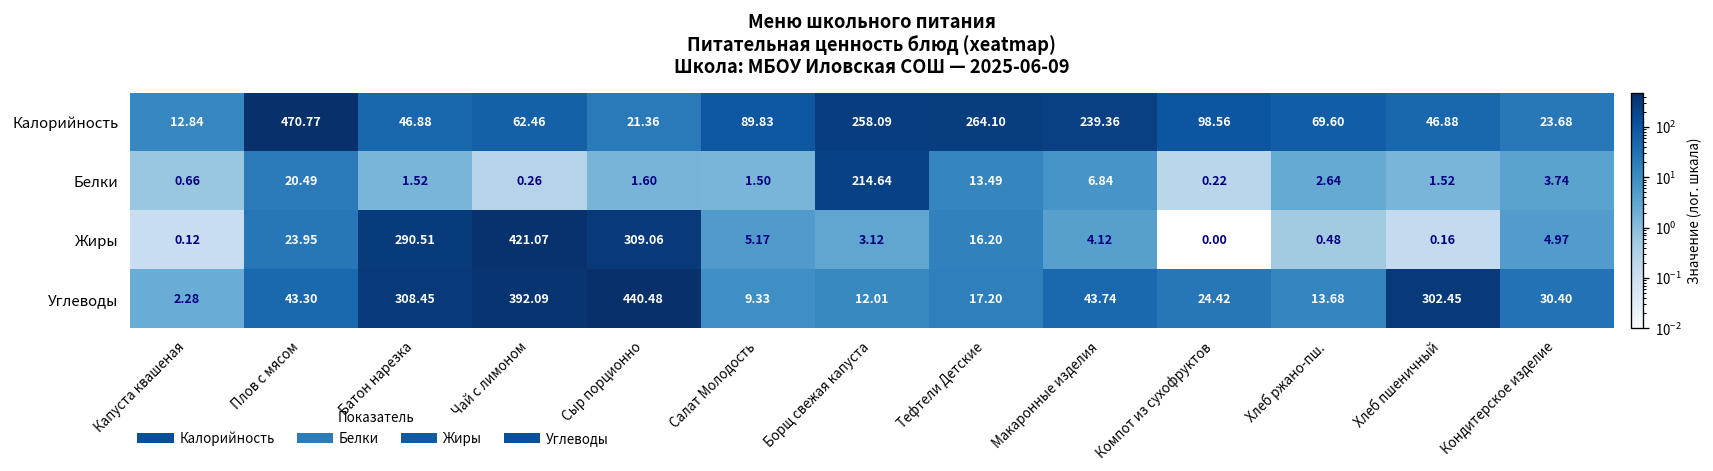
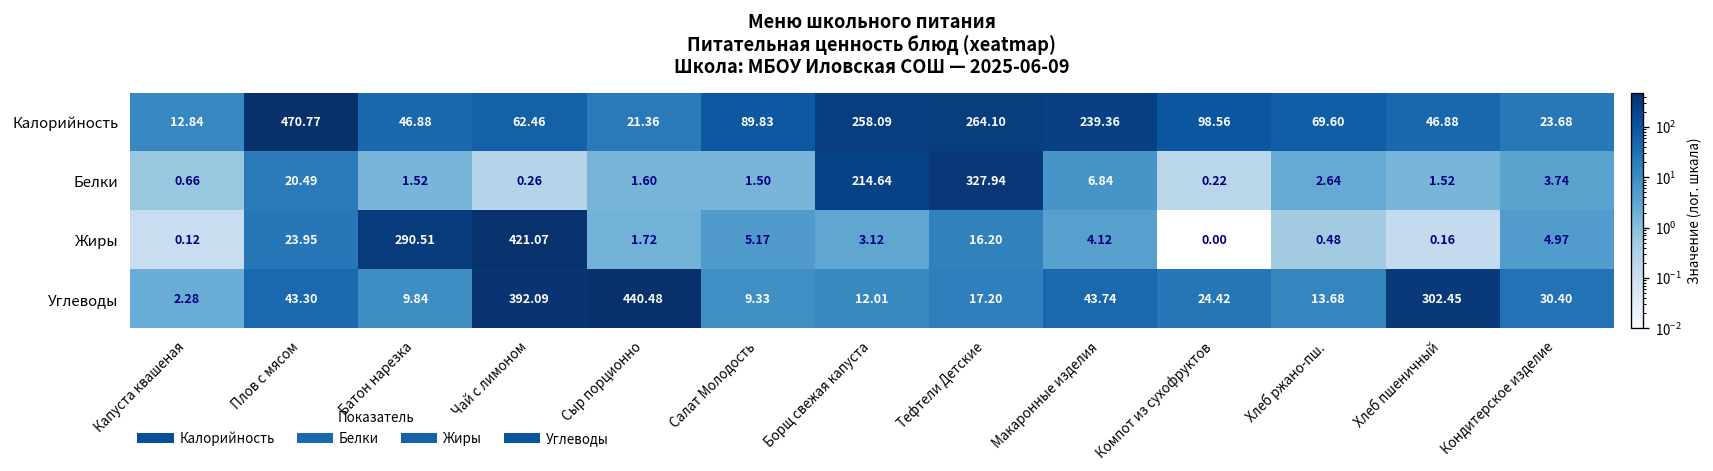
Белки, Тефтели Детские: 13.49 -> 327.94
Жиры, Сыр порционно: 309.06 -> 1.72
Углеводы, Батон нарезка: 308.45 -> 9.84
